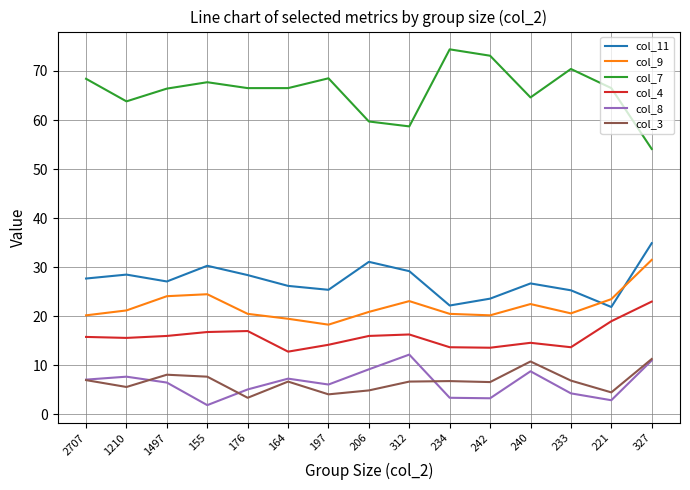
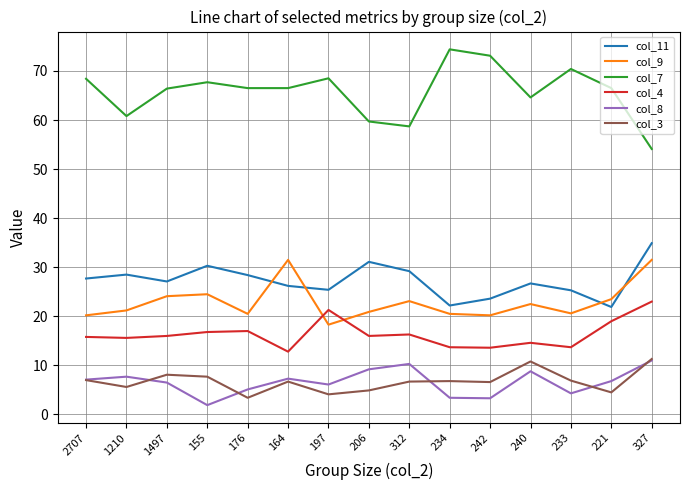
col_7, 1210: 64 -> 61
col_9, 164: 20 -> 32
col_4, 197: 14 -> 21
col_8, 312: 12 -> 10
col_8, 221: 3 -> 7
